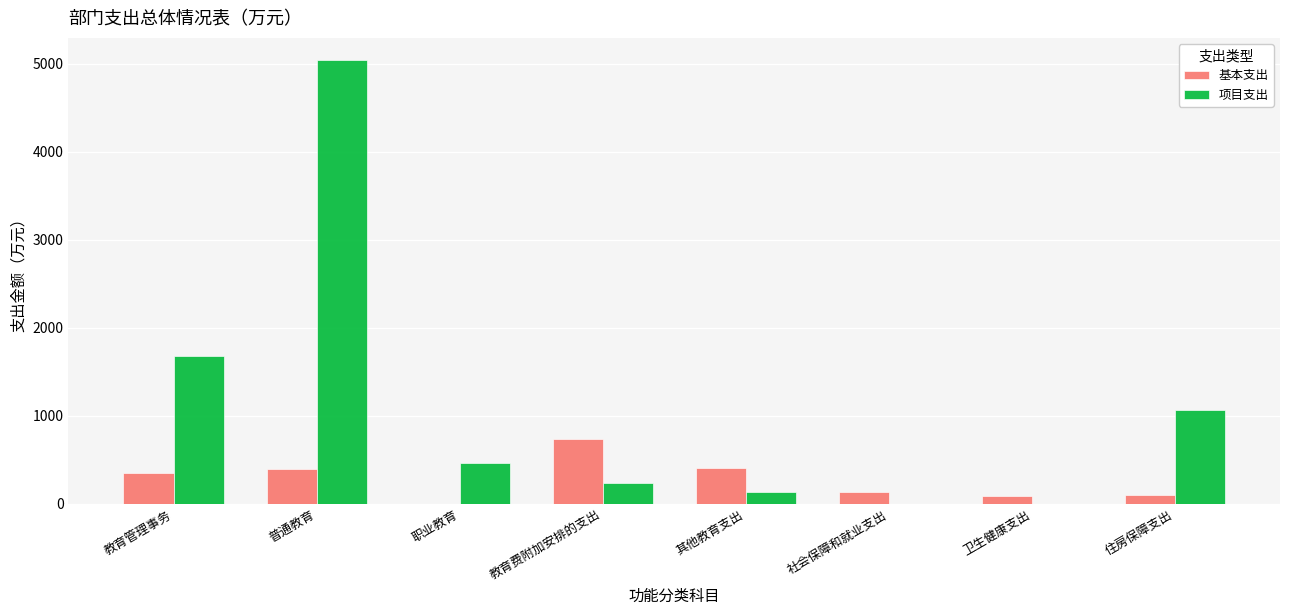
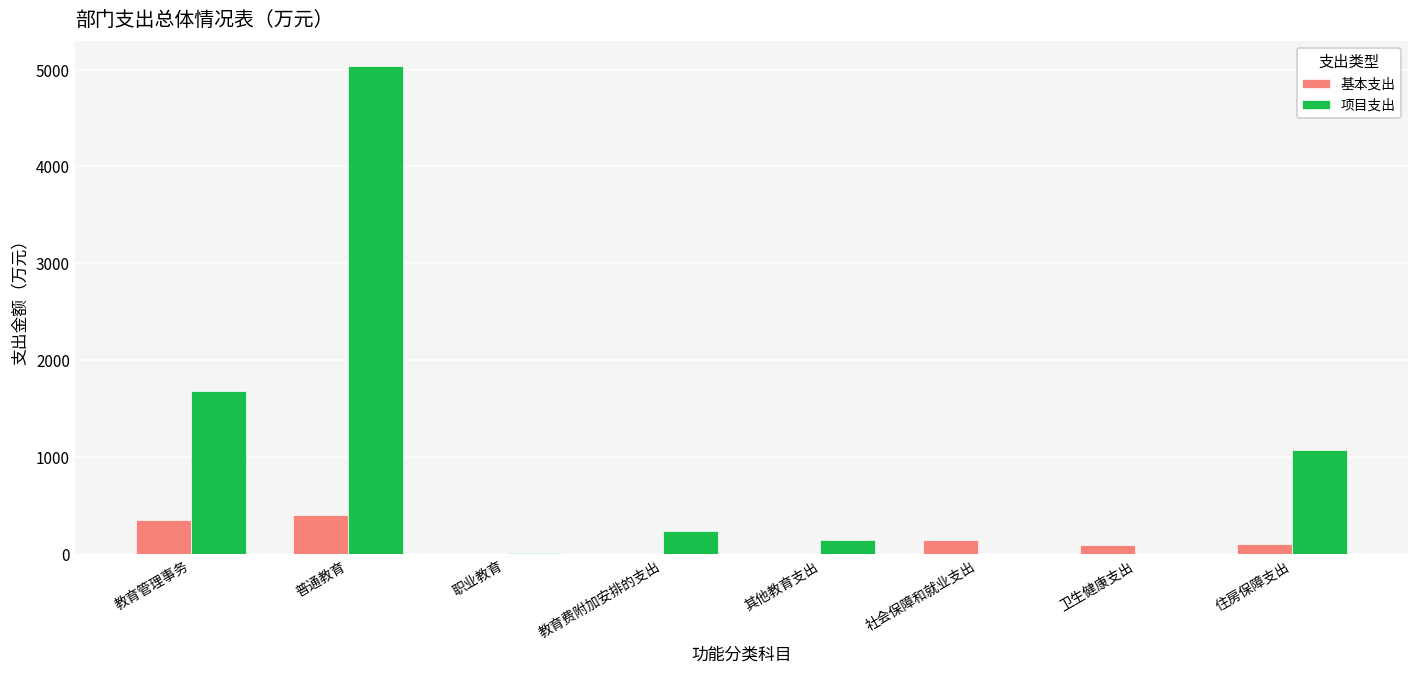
项目支出, 职业教育: 500 -> 0
基本支出, 教育费附加安排的支出: 700 -> 0
基本支出, 其他教育支出: 400 -> 0
